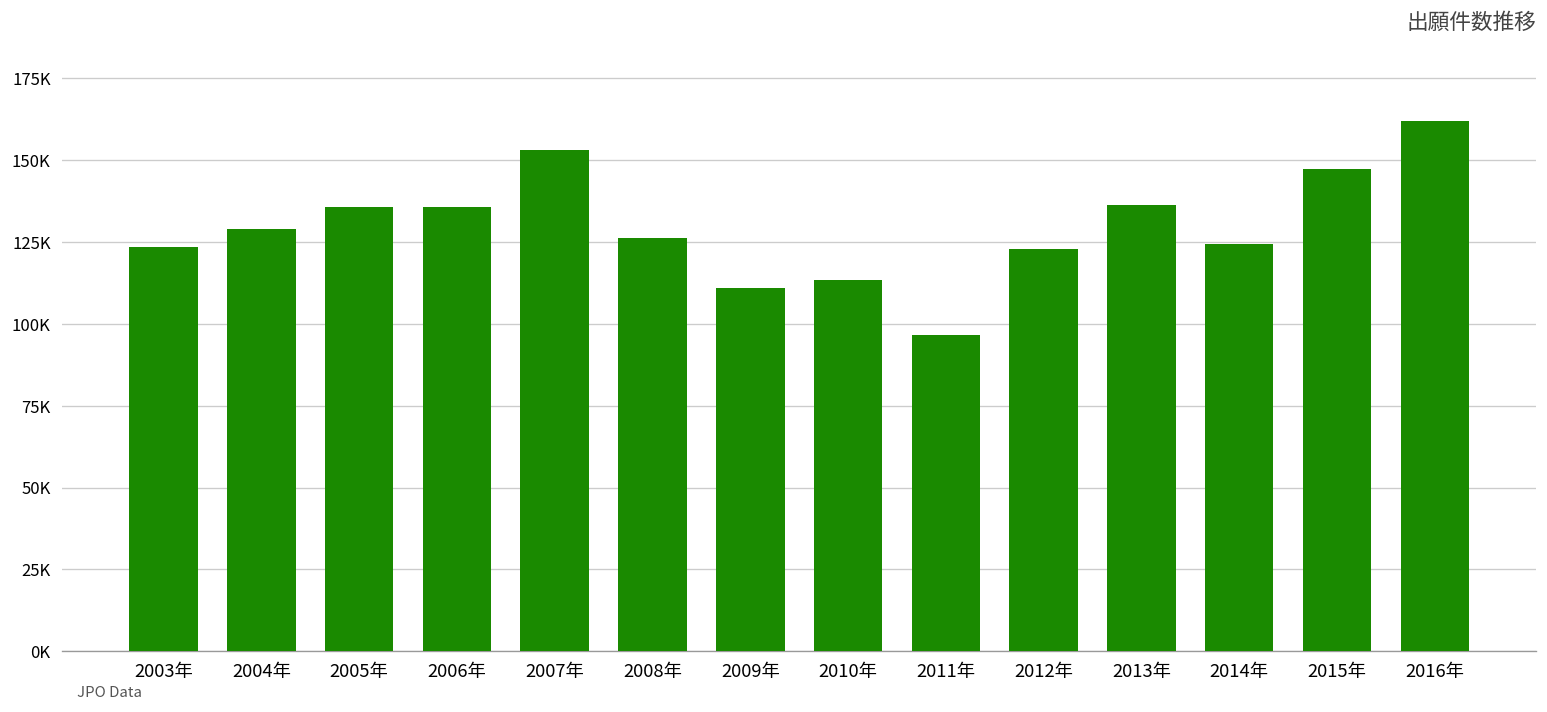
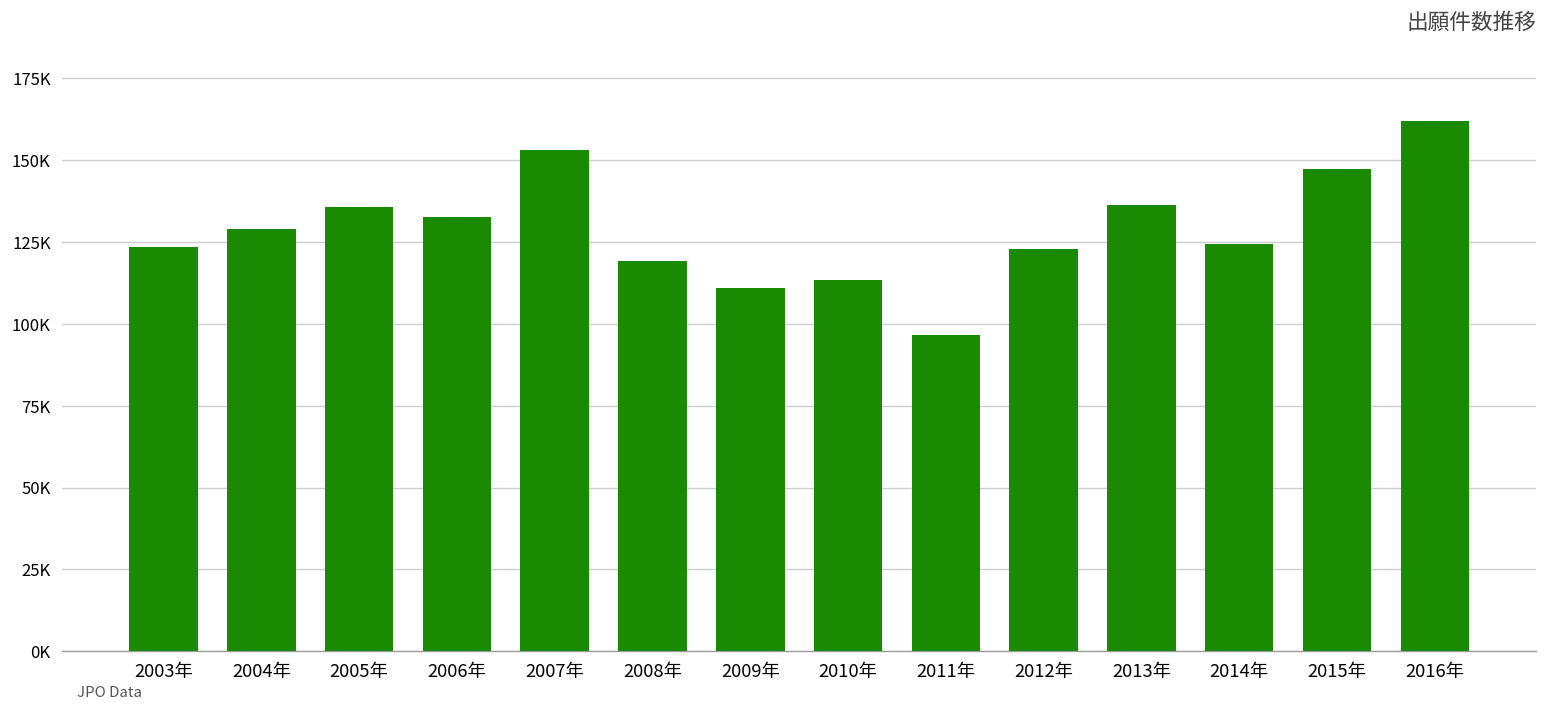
2006年: 136000 -> 133000
2008年: 126000 -> 119000
